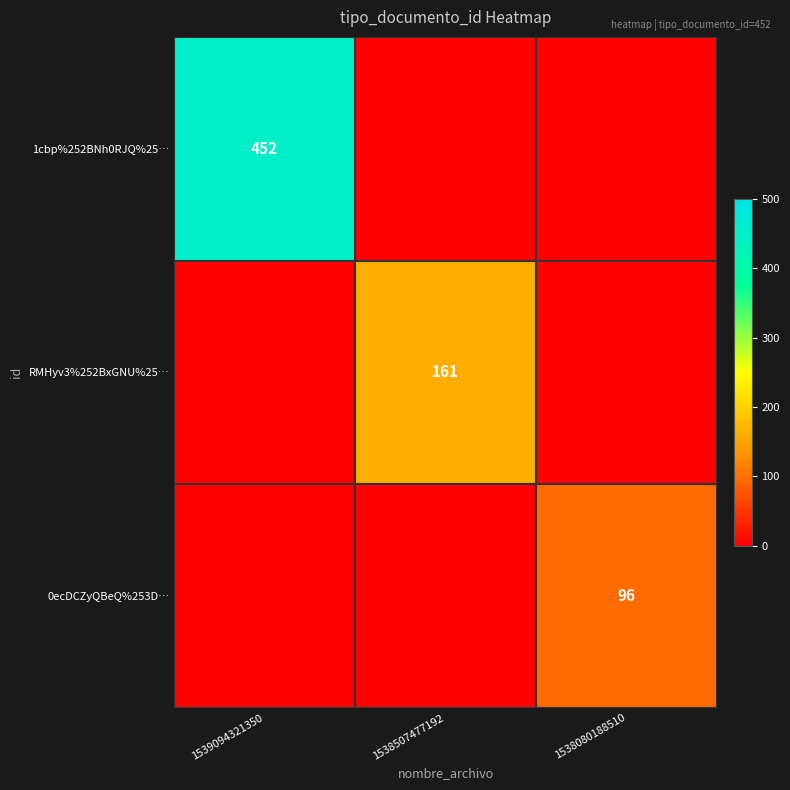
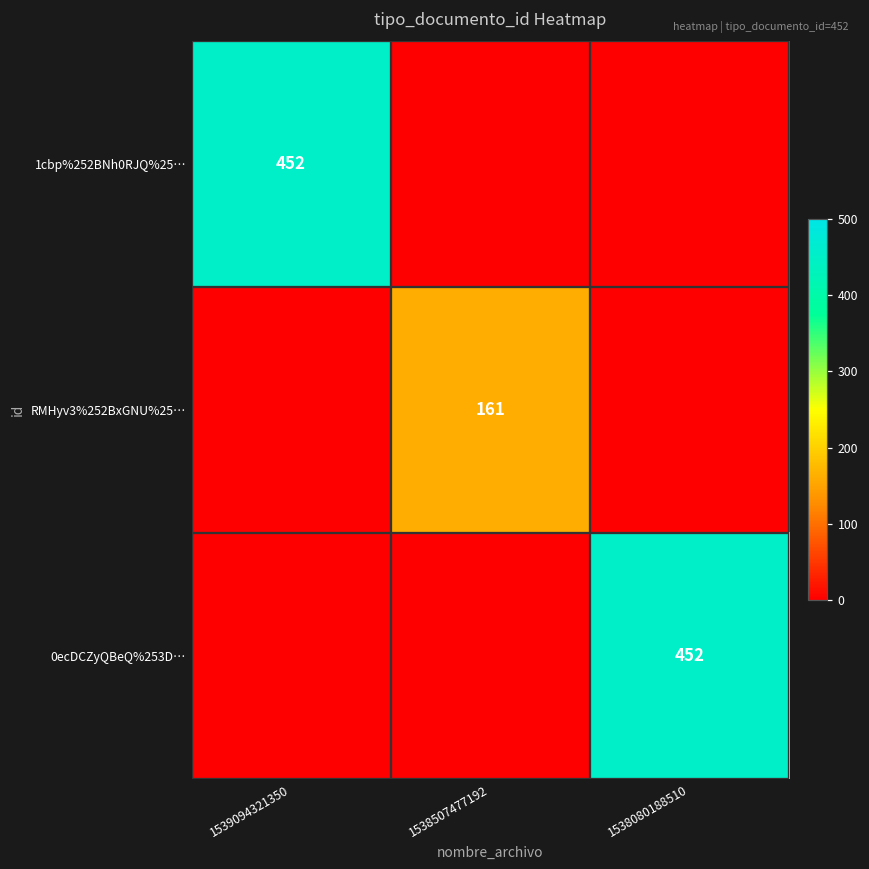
0ecDCZyQBeQ%253D…, 1538080188510: 96 -> 452
